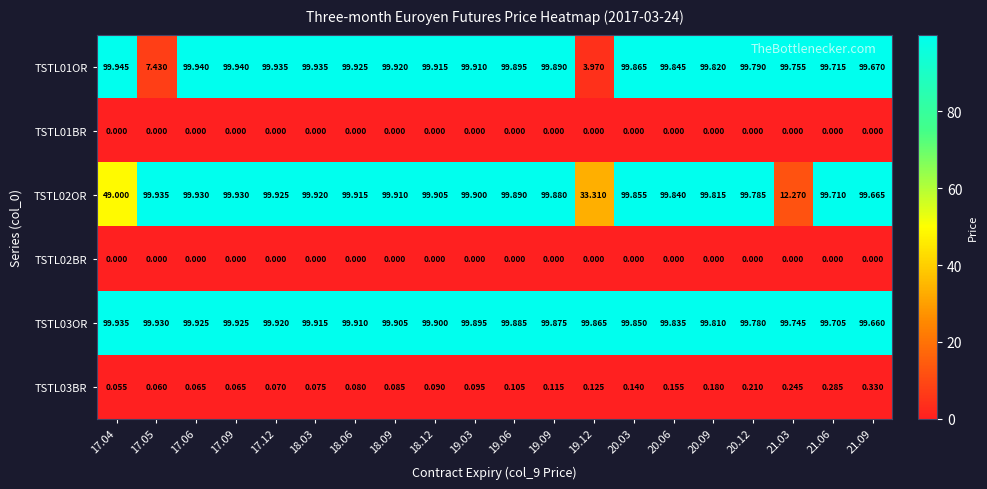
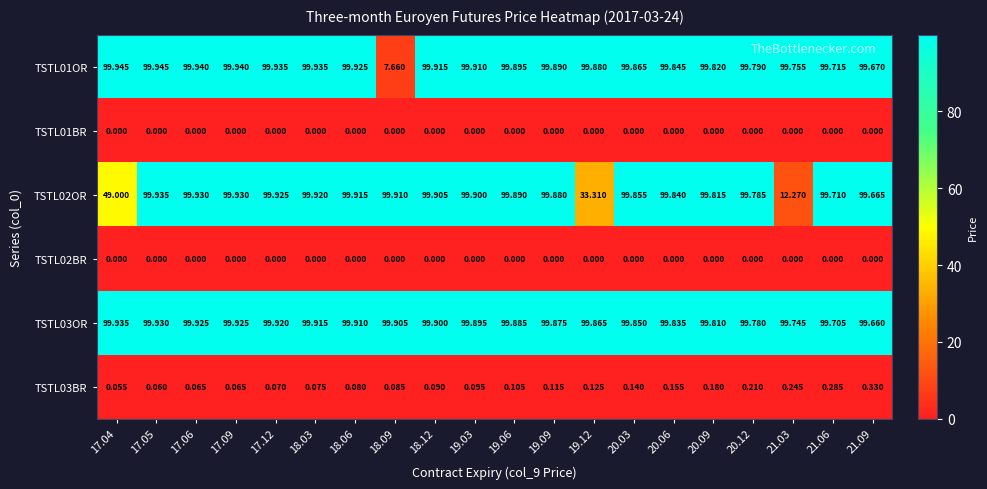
TSTL01OR, 17.05: 7.430 -> 99.945
TSTL01OR, 18.09: 99.920 -> 7.660
TSTL01OR, 19.12: 3.970 -> 99.880
